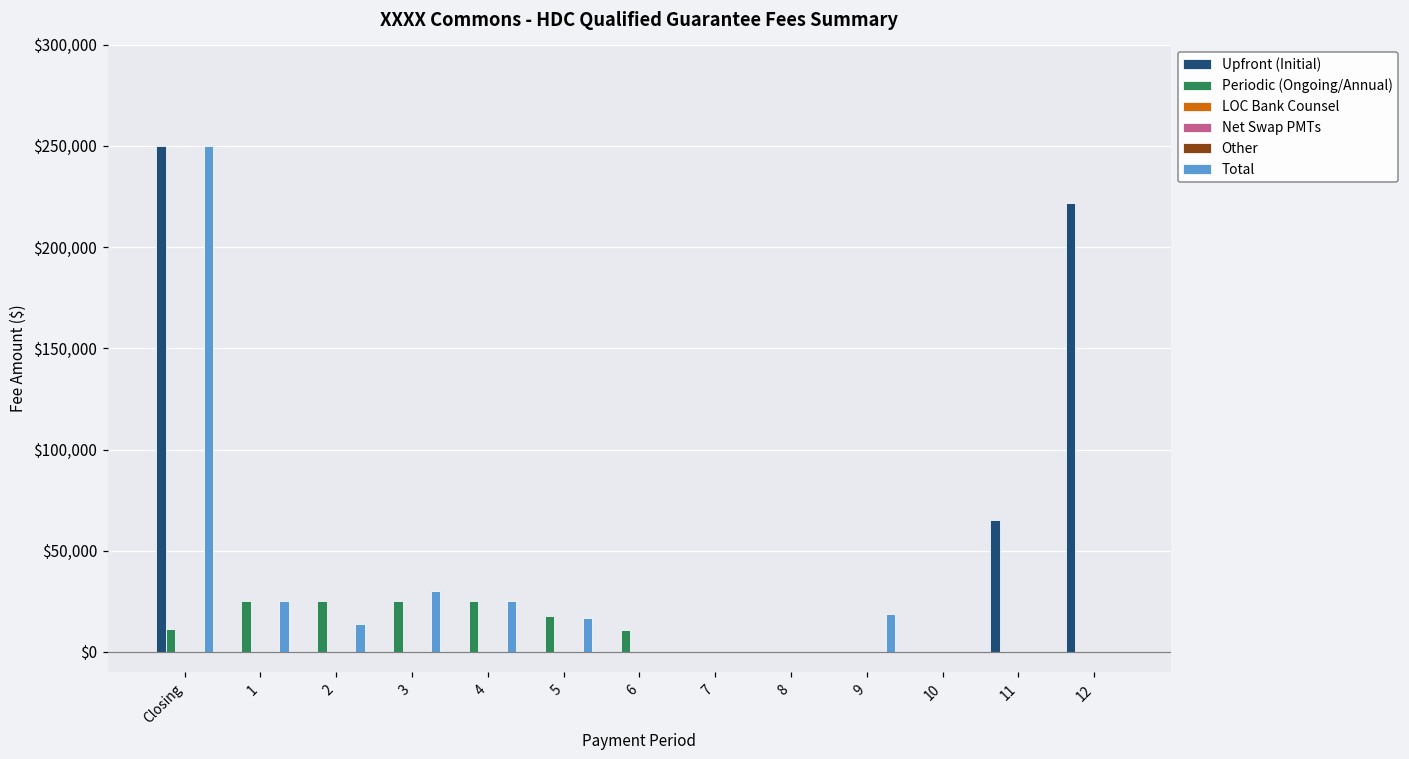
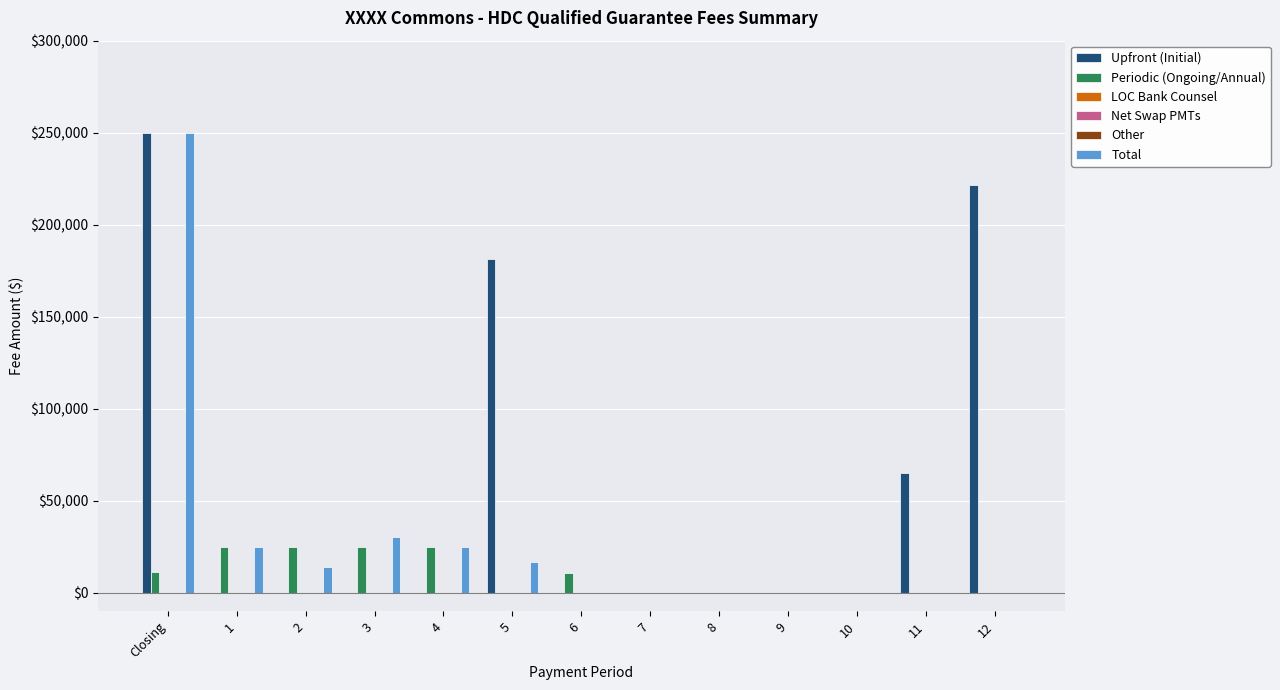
Upfront (Initial), 5: $0 -> $181,000
Periodic (Ongoing/Annual), 5: $18,000 -> $0
Total, 9: $19,000 -> $0
